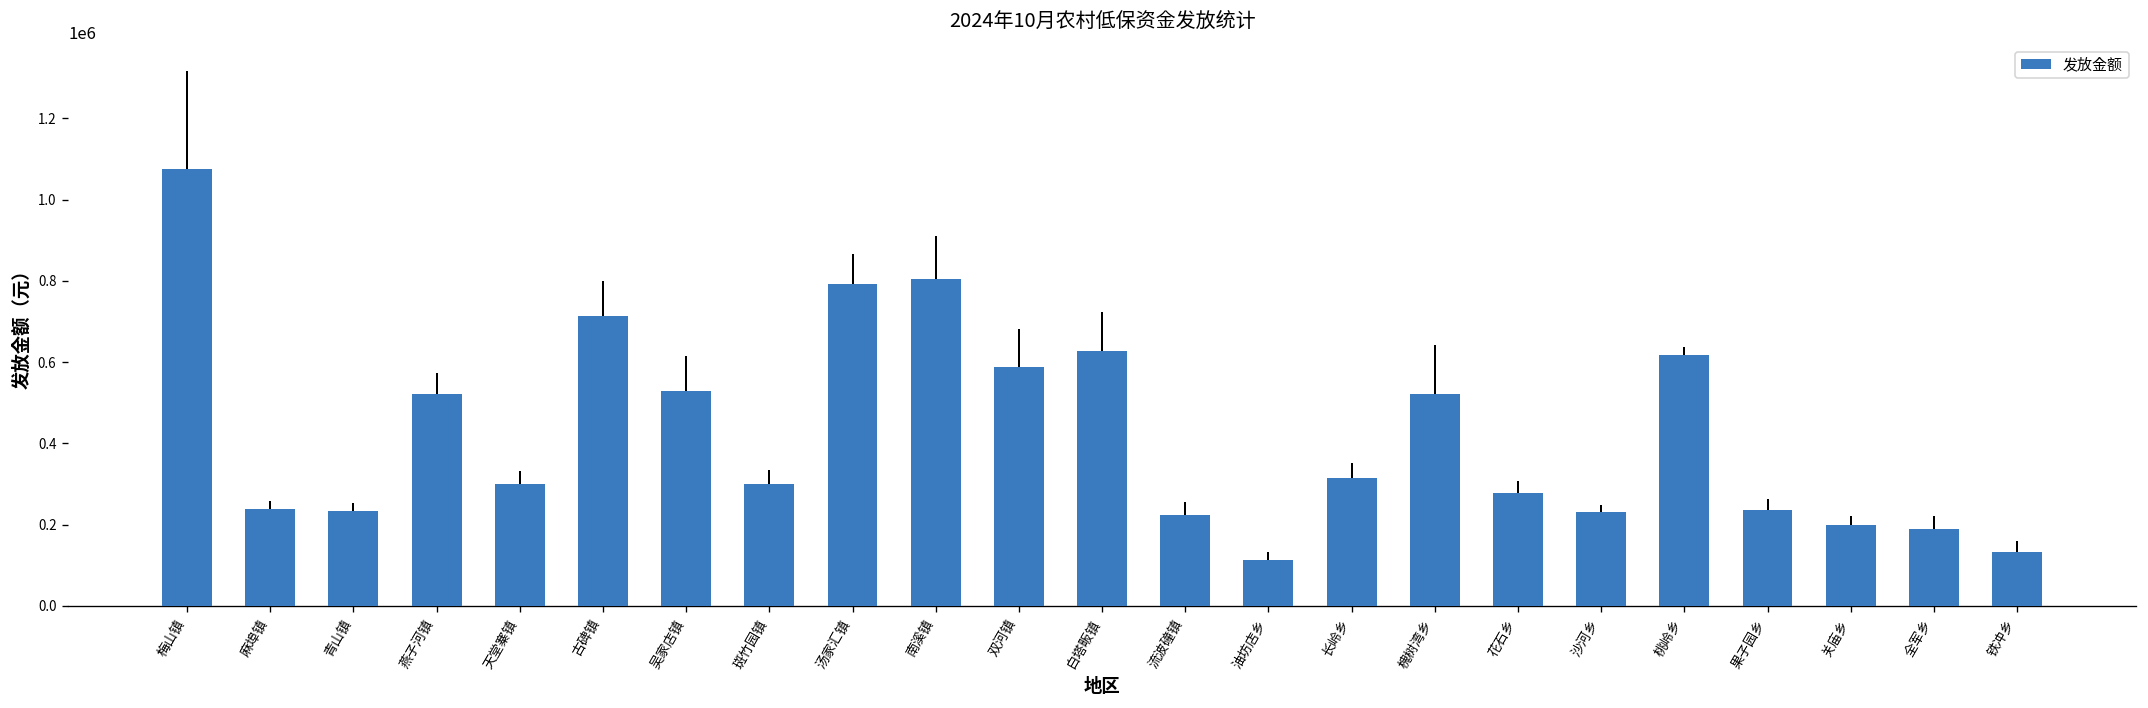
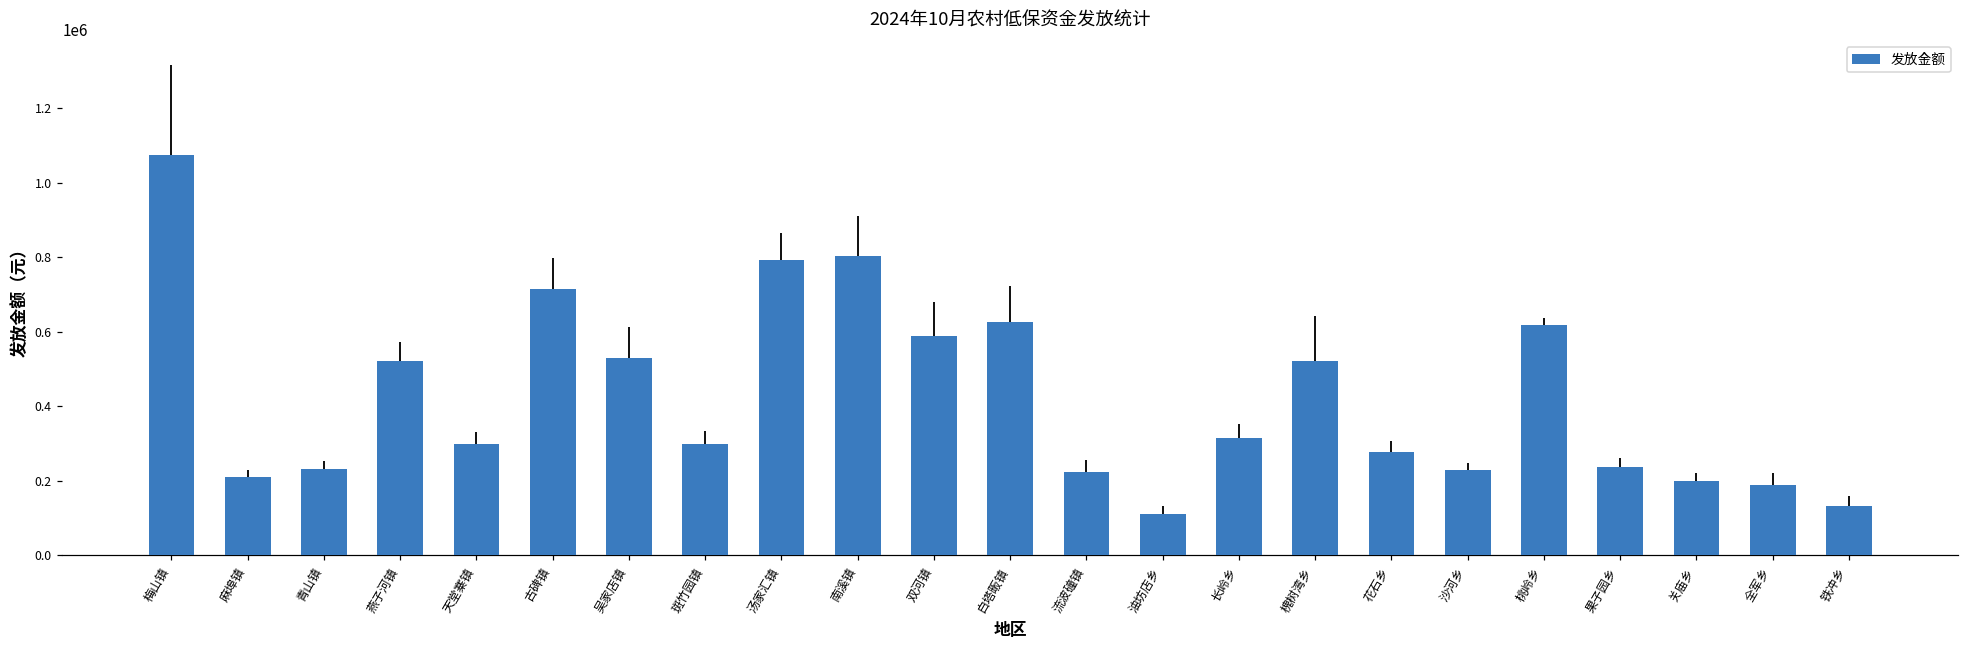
麻埠镇: 240000 -> 210000
